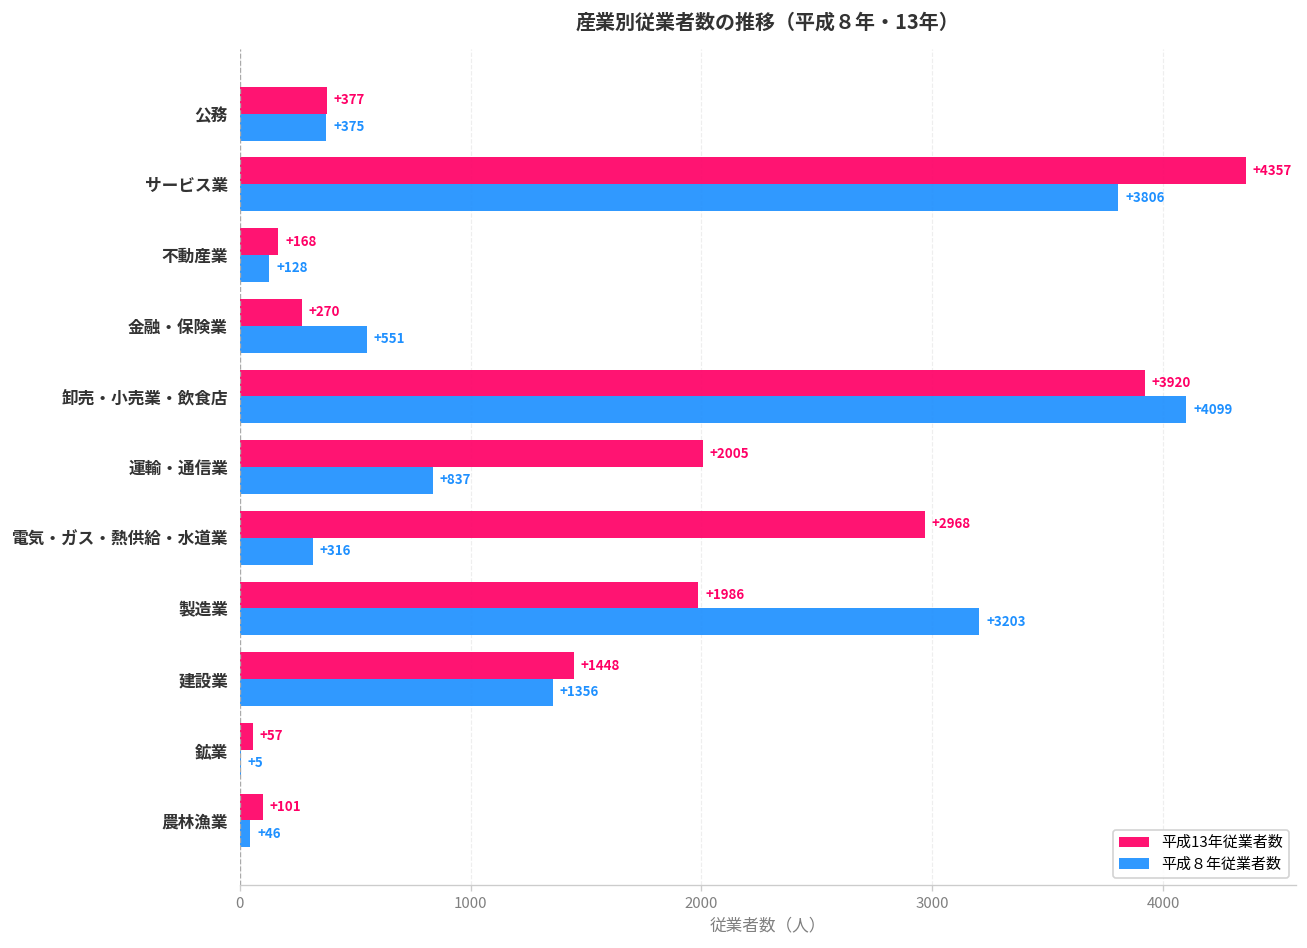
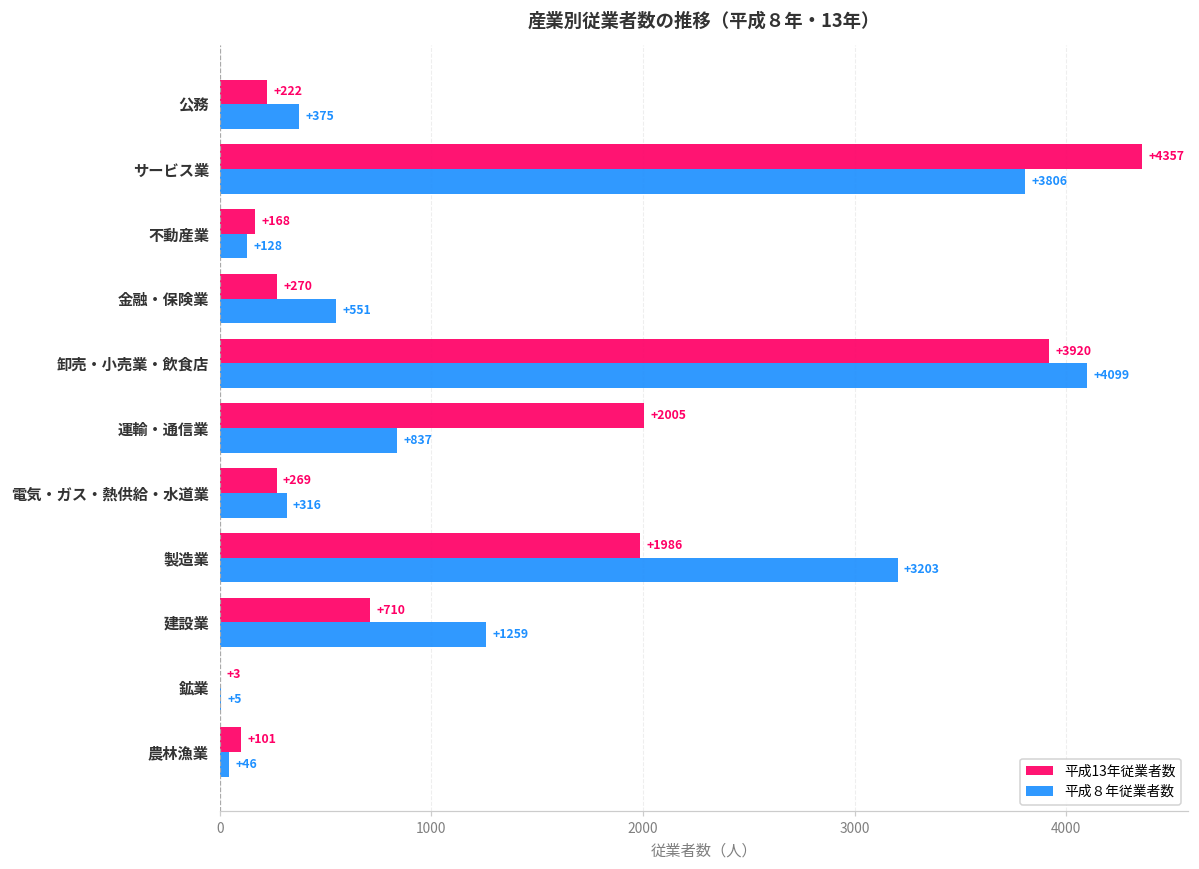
平成13年従業者数, 公務: +377 -> +222
平成13年従業者数, 電気・ガス・熱供給・水道業: +2968 -> +269
平成13年従業者数, 建設業: +1448 -> +710
平成８年従業者数, 建設業: +1356 -> +1259
平成13年従業者数, 鉱業: +57 -> +3
